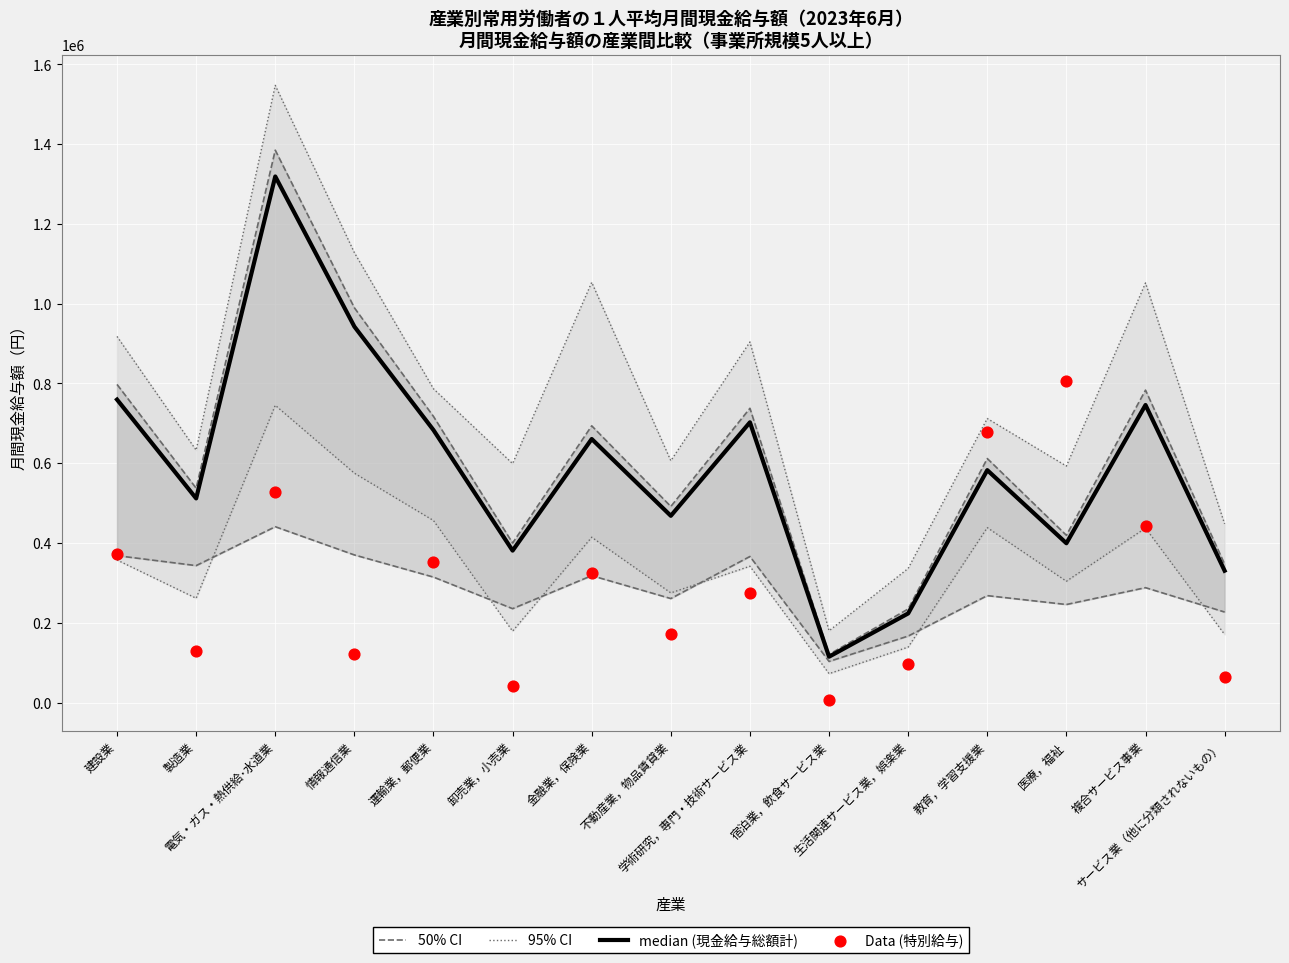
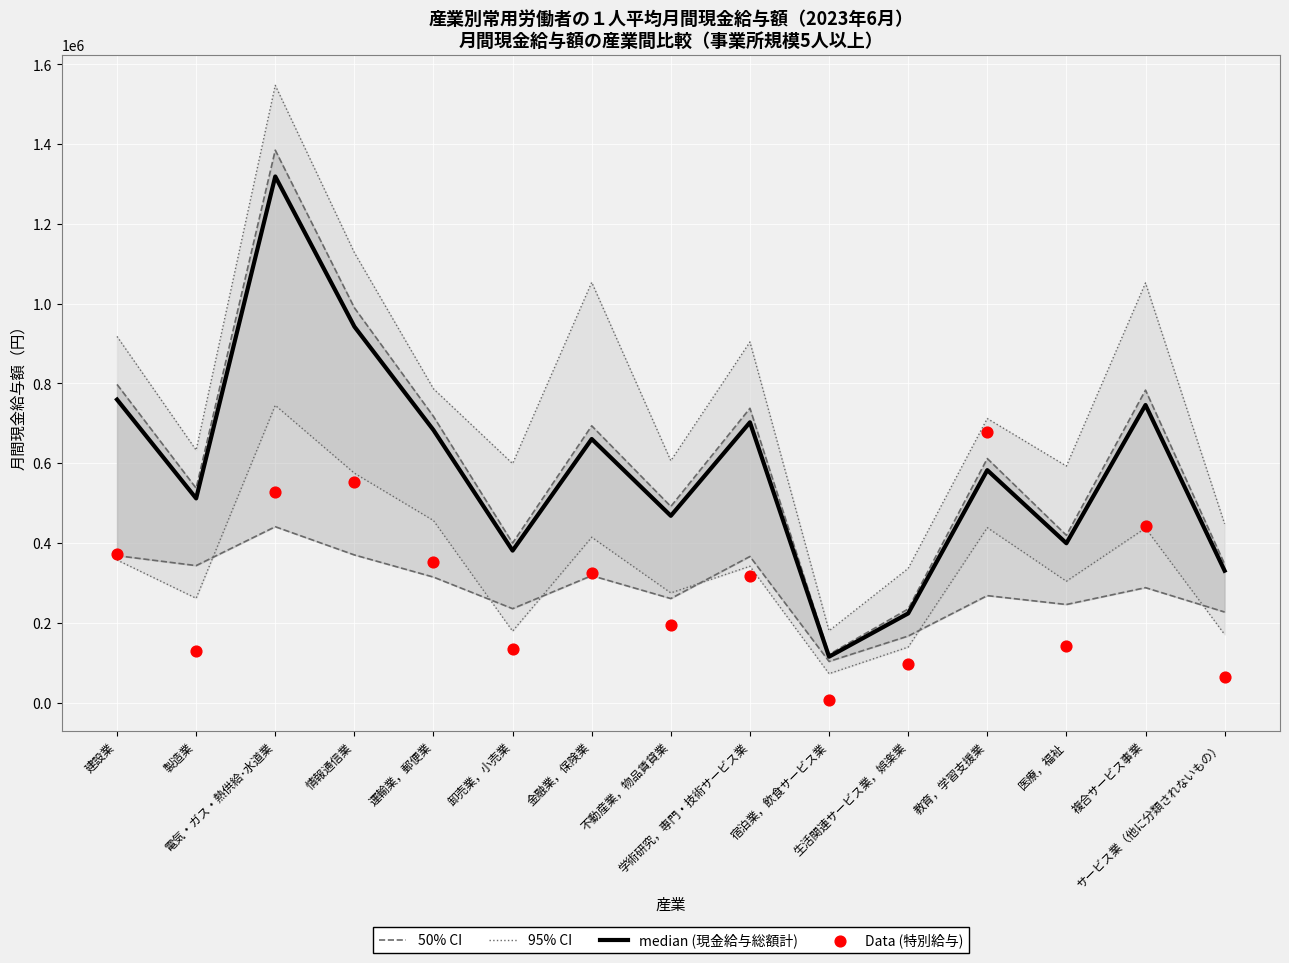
Data (特別給与), 情報通信業: 120000 -> 550000
Data (特別給与), 卸売業，小売業: 40000 -> 130000
Data (特別給与), 不動産業，物品賃貸業: 170000 -> 190000
Data (特別給与), 学術研究，専門・技術サービス業: 280000 -> 320000
Data (特別給与), 医療，福祉: 810000 -> 140000
